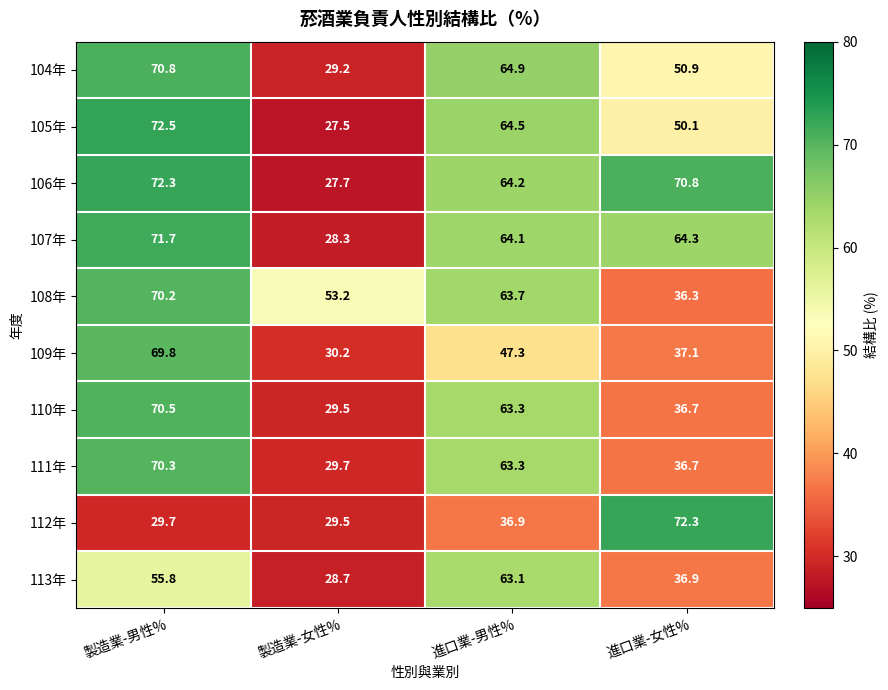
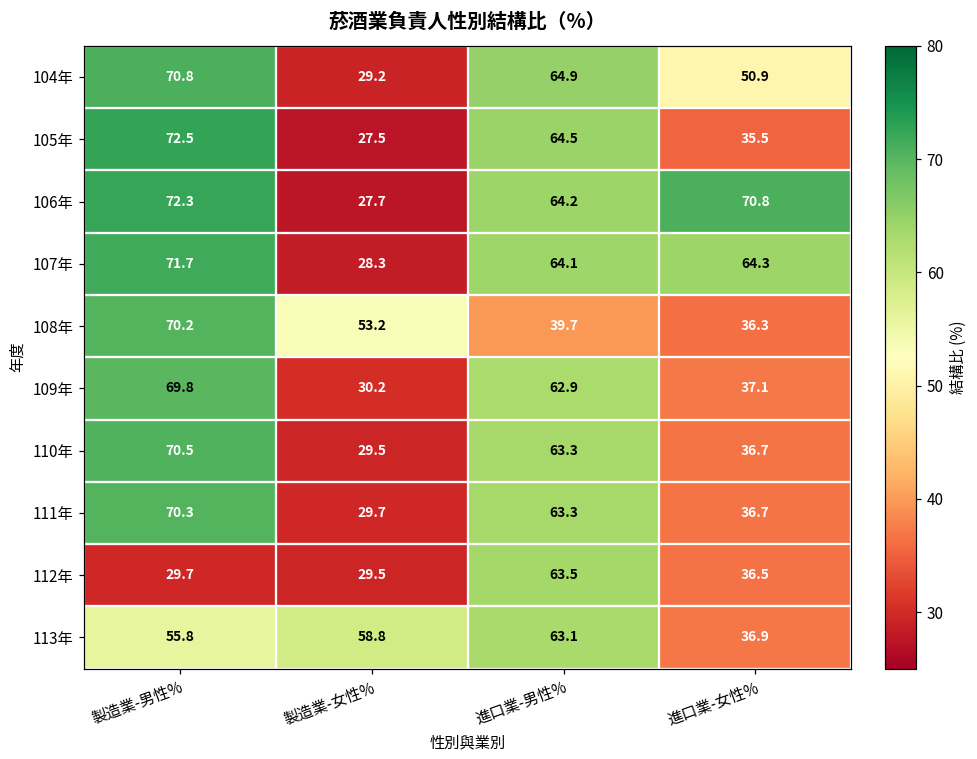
105年, 進口業-女性%: 50.1 -> 35.5
108年, 進口業-男性%: 63.7 -> 39.7
109年, 進口業-男性%: 47.3 -> 62.9
112年, 進口業-男性%: 36.9 -> 63.5
112年, 進口業-女性%: 72.3 -> 36.5
113年, 製造業-女性%: 28.7 -> 58.8
